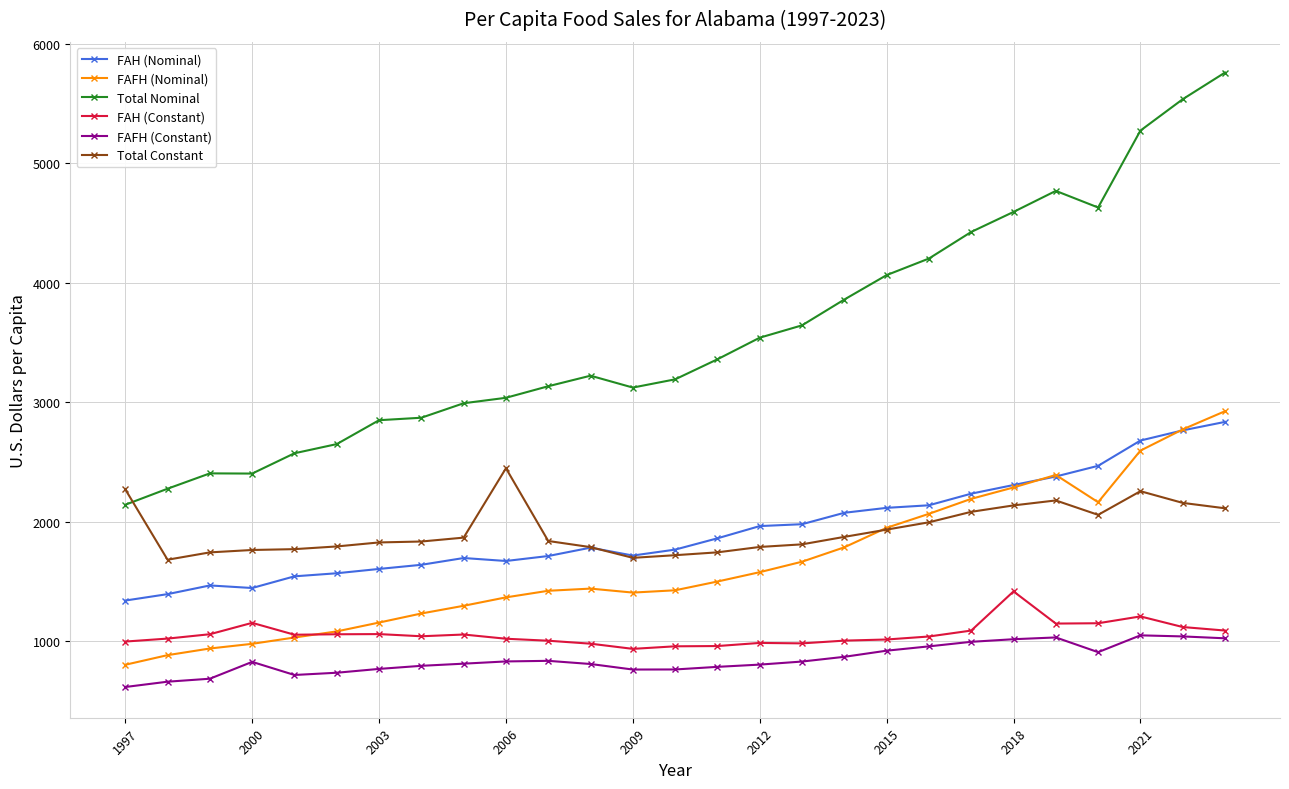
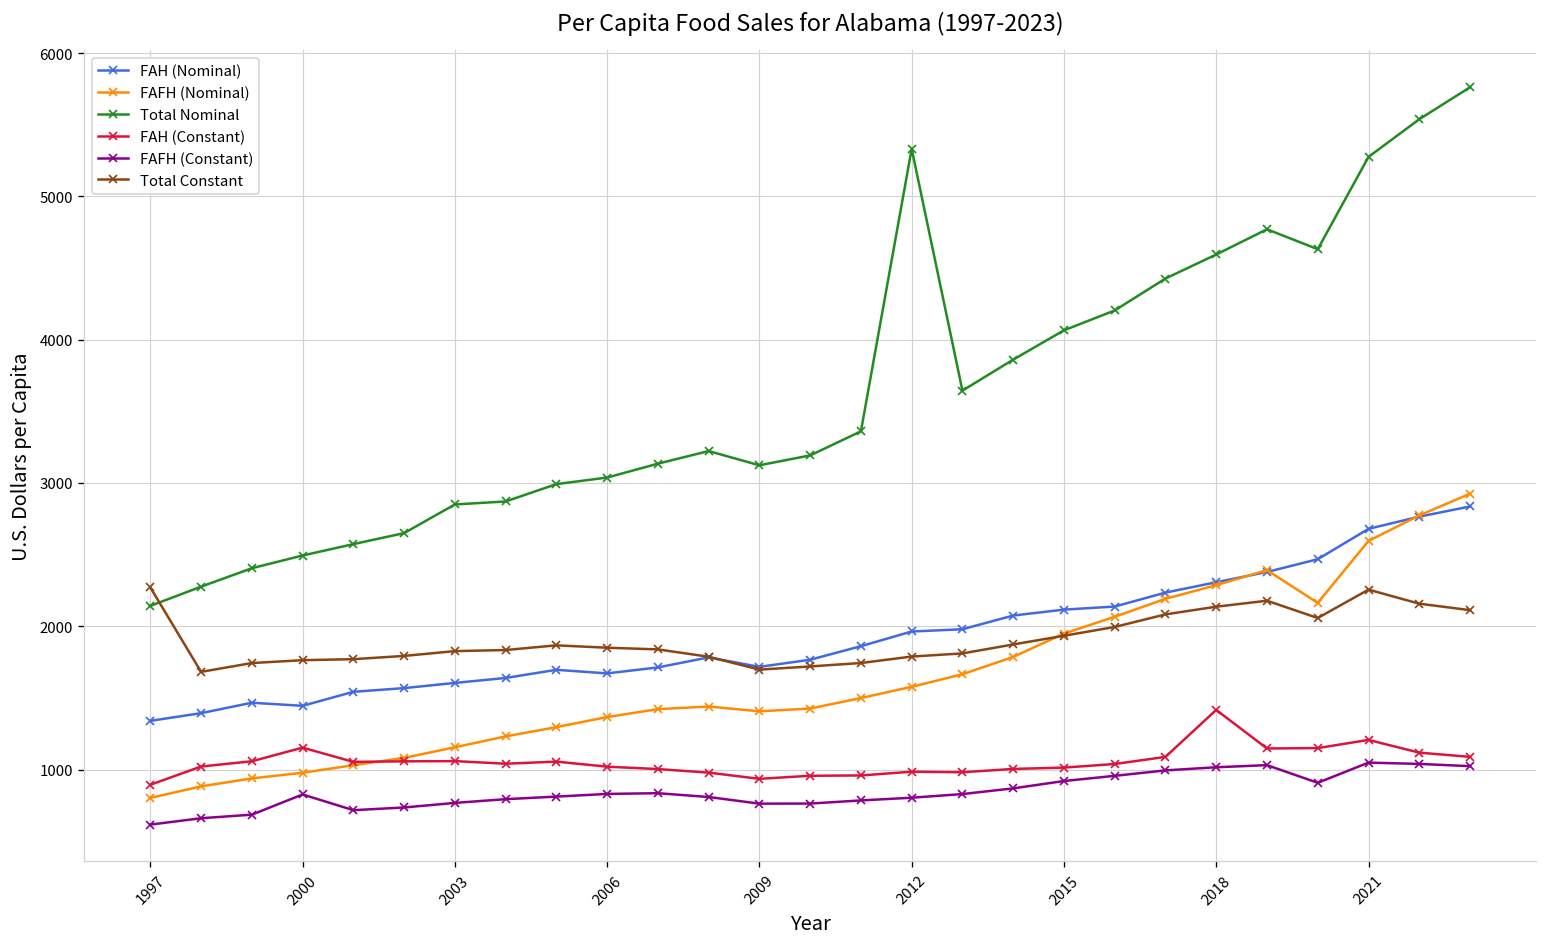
FAH (Constant), 1997: 1000 -> 890
Total Nominal, 2000: 2400 -> 2490
Total Constant, 2006: 2450 -> 1850
Total Nominal, 2012: 3540 -> 5330
